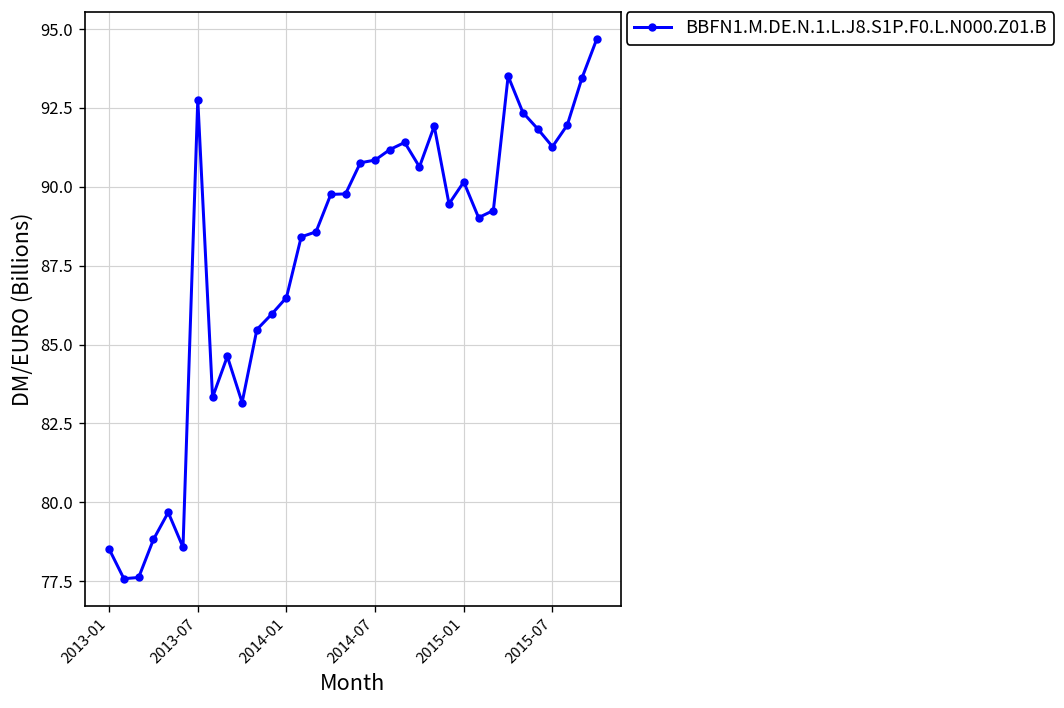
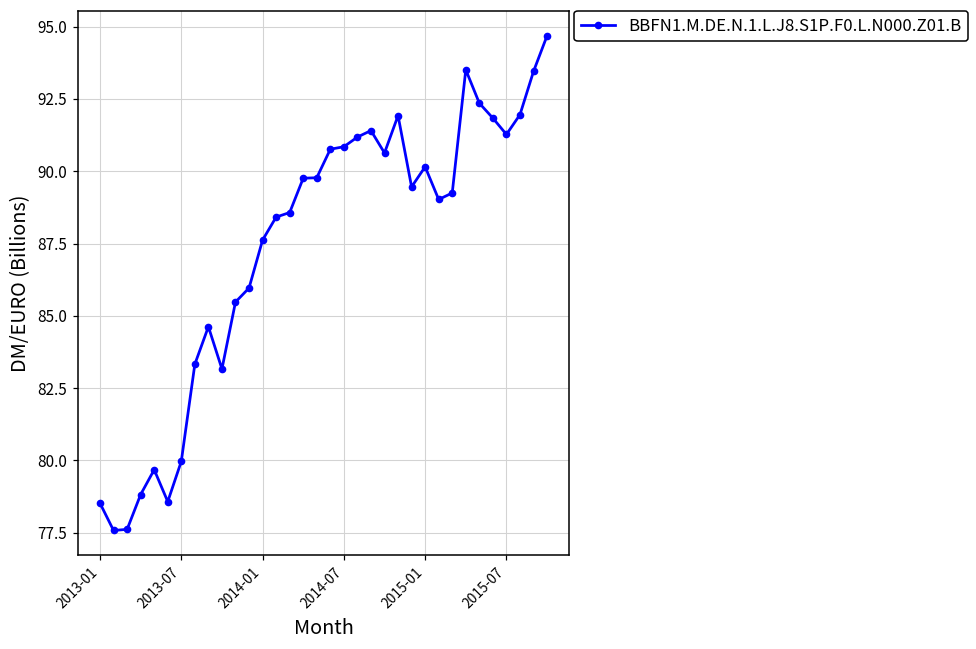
2013-07: 92.8 -> 80.0
2014-01: 86.5 -> 87.6
